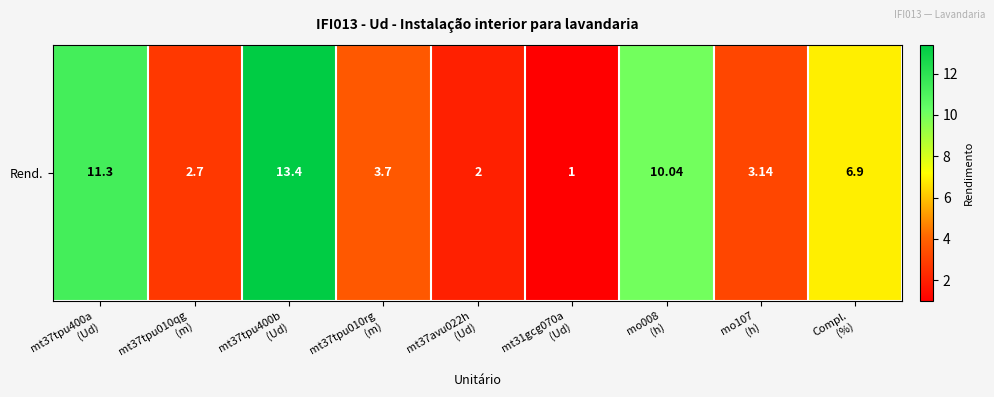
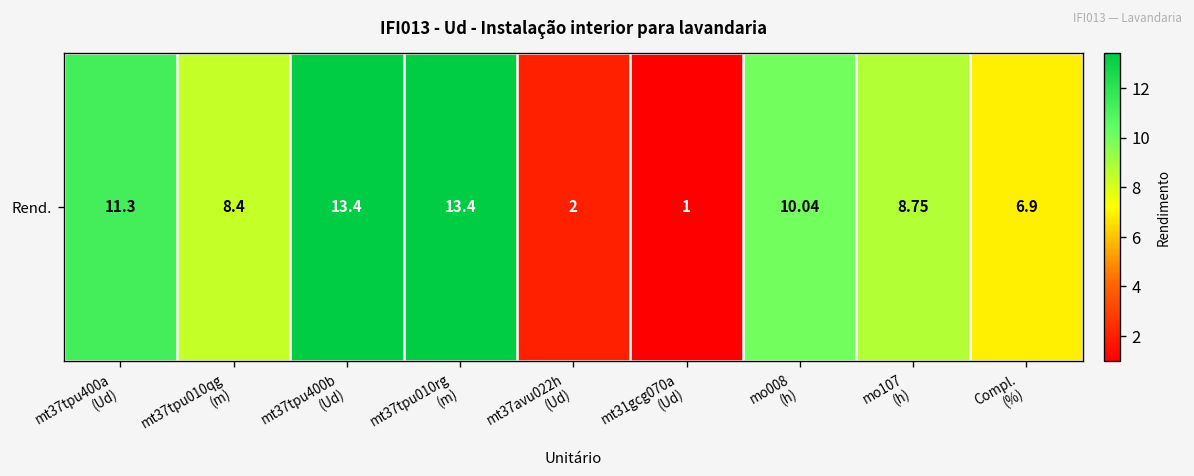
Rend., mt37tpu010qg (m): 2.7 -> 8.4
Rend., mt37tpu010rg (m): 3.7 -> 13.4
Rend., mo107 (h): 3.14 -> 8.75
